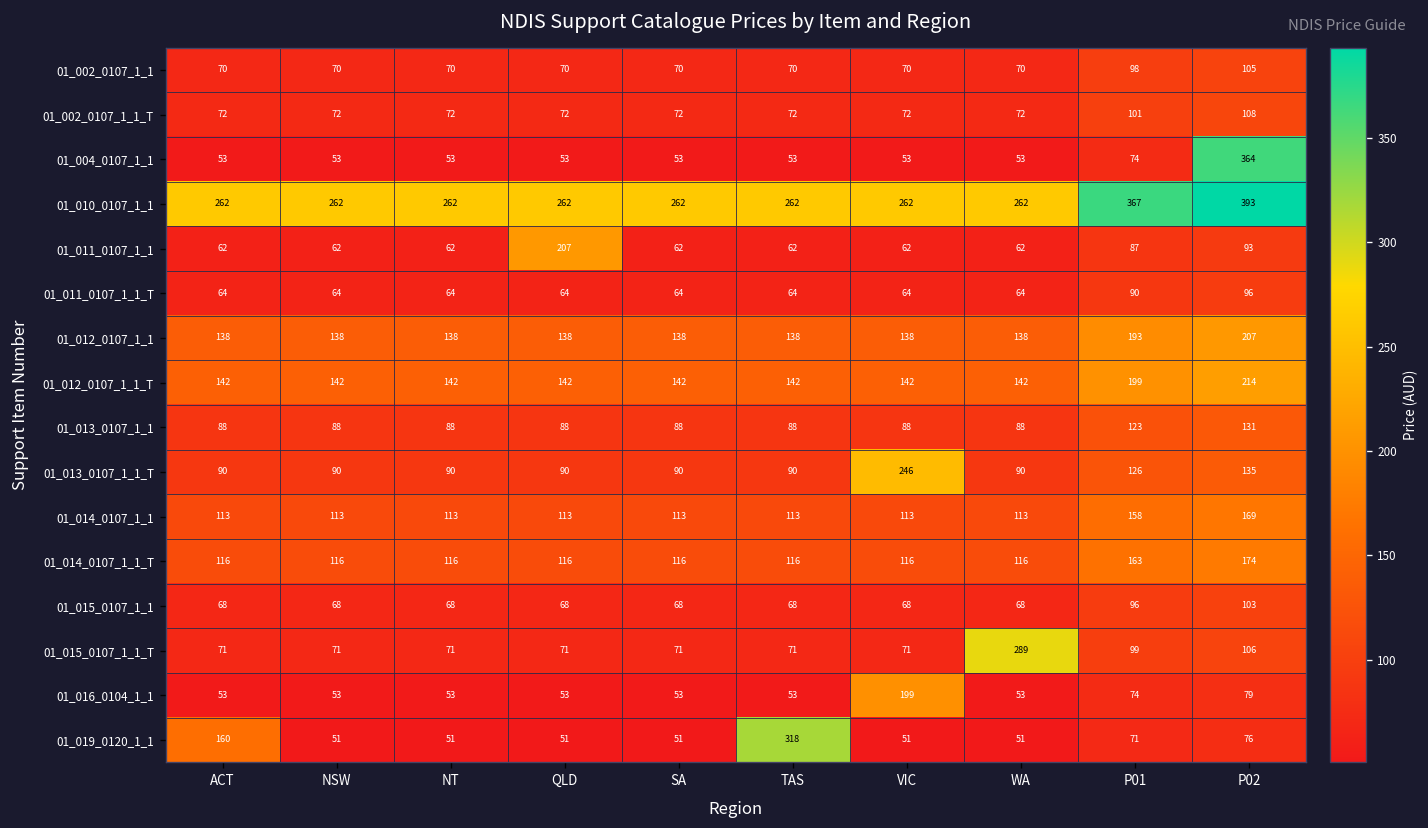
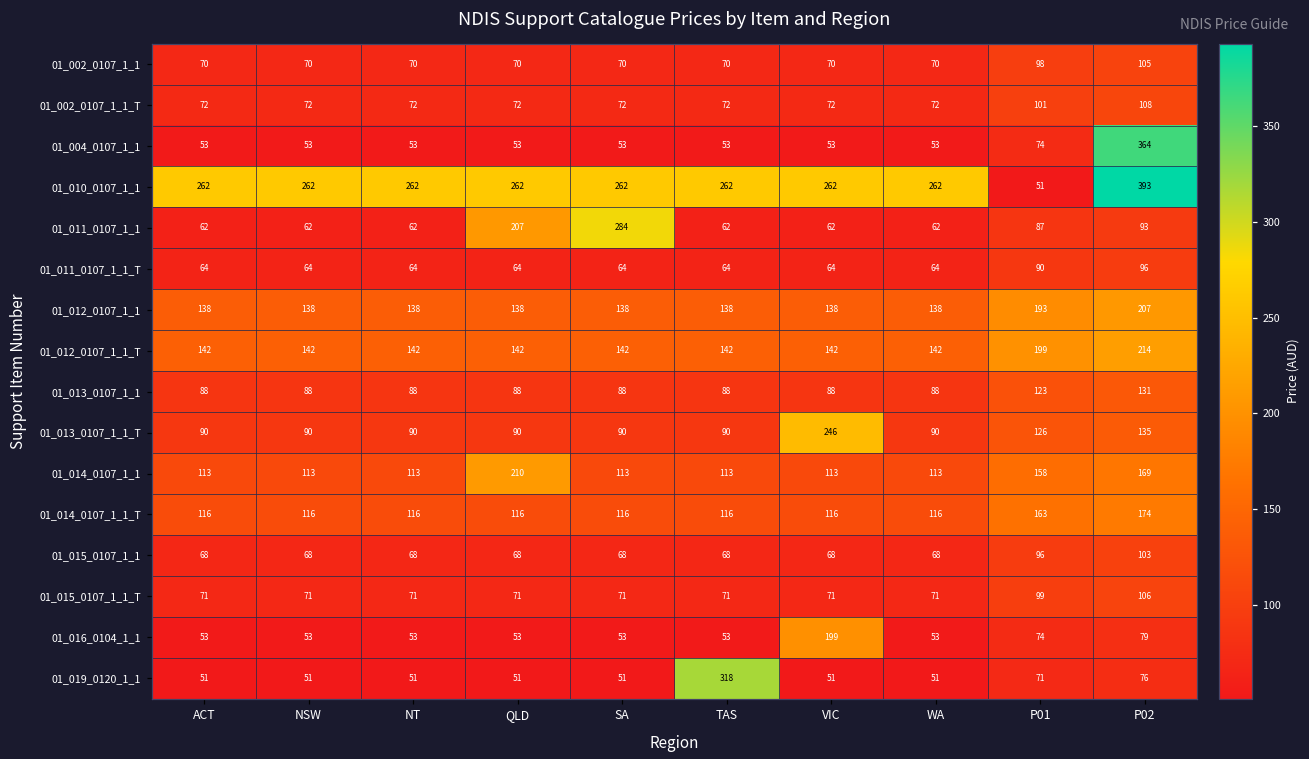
01_010_0107_1_1, P01: 367 -> 51
01_011_0107_1_1, SA: 62 -> 284
01_014_0107_1_1, QLD: 113 -> 210
01_015_0107_1_1_T, WA: 289 -> 71
01_019_0120_1_1, ACT: 160 -> 51
